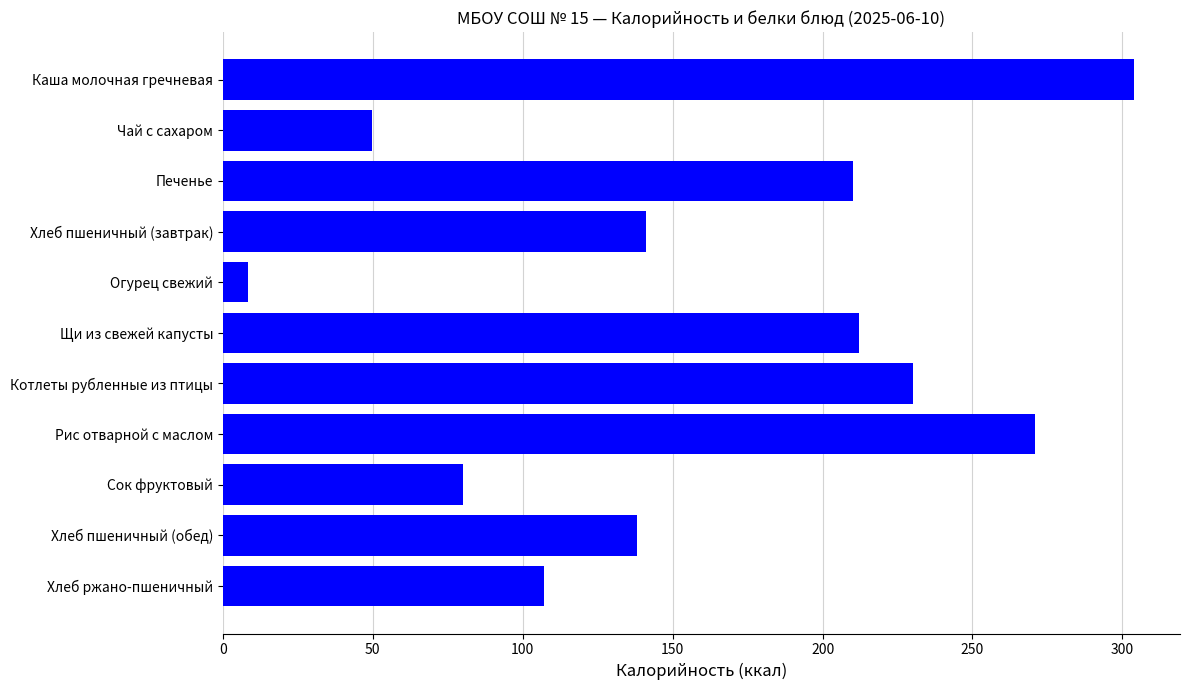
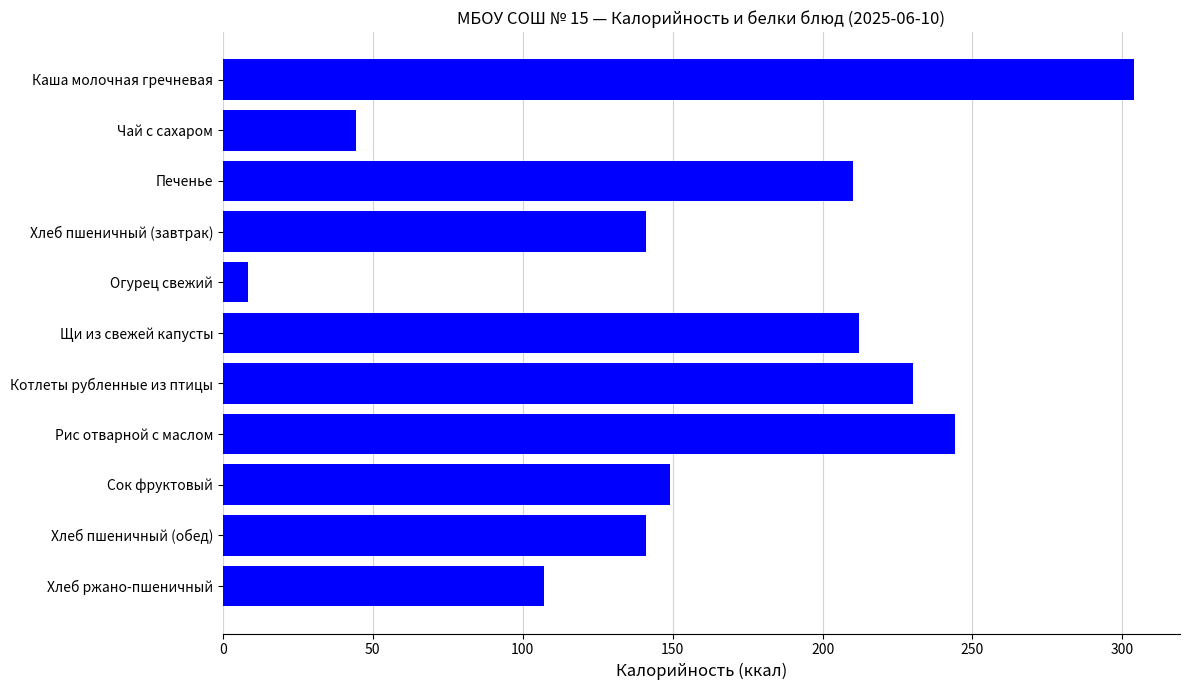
Чай с сахаром: 50 -> 45
Рис отварной с маслом: 271 -> 244
Сок фруктовый: 80 -> 149
Хлеб пшеничный (обед): 138 -> 141
